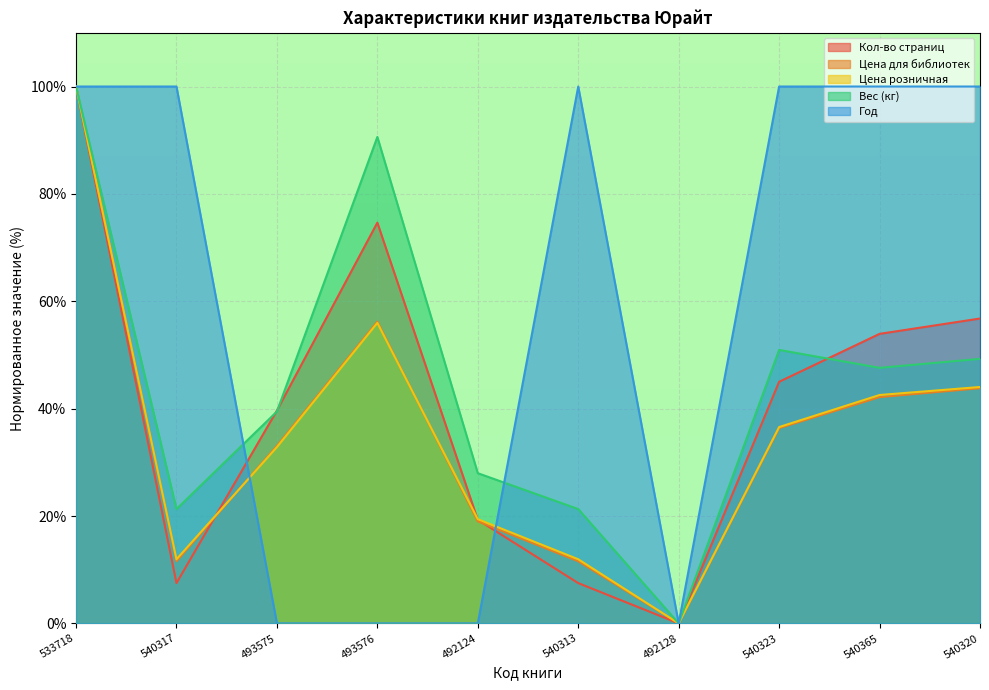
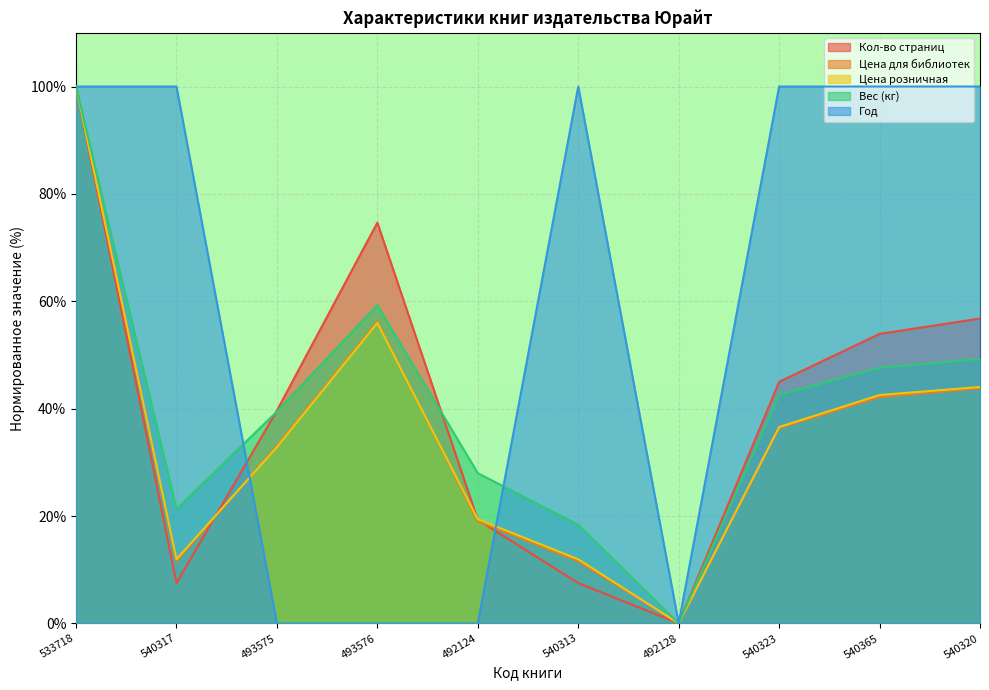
Вес (кг), 493576: 91% -> 59%
Вес (кг), 540313: 21% -> 18%
Вес (кг), 540323: 51% -> 43%
